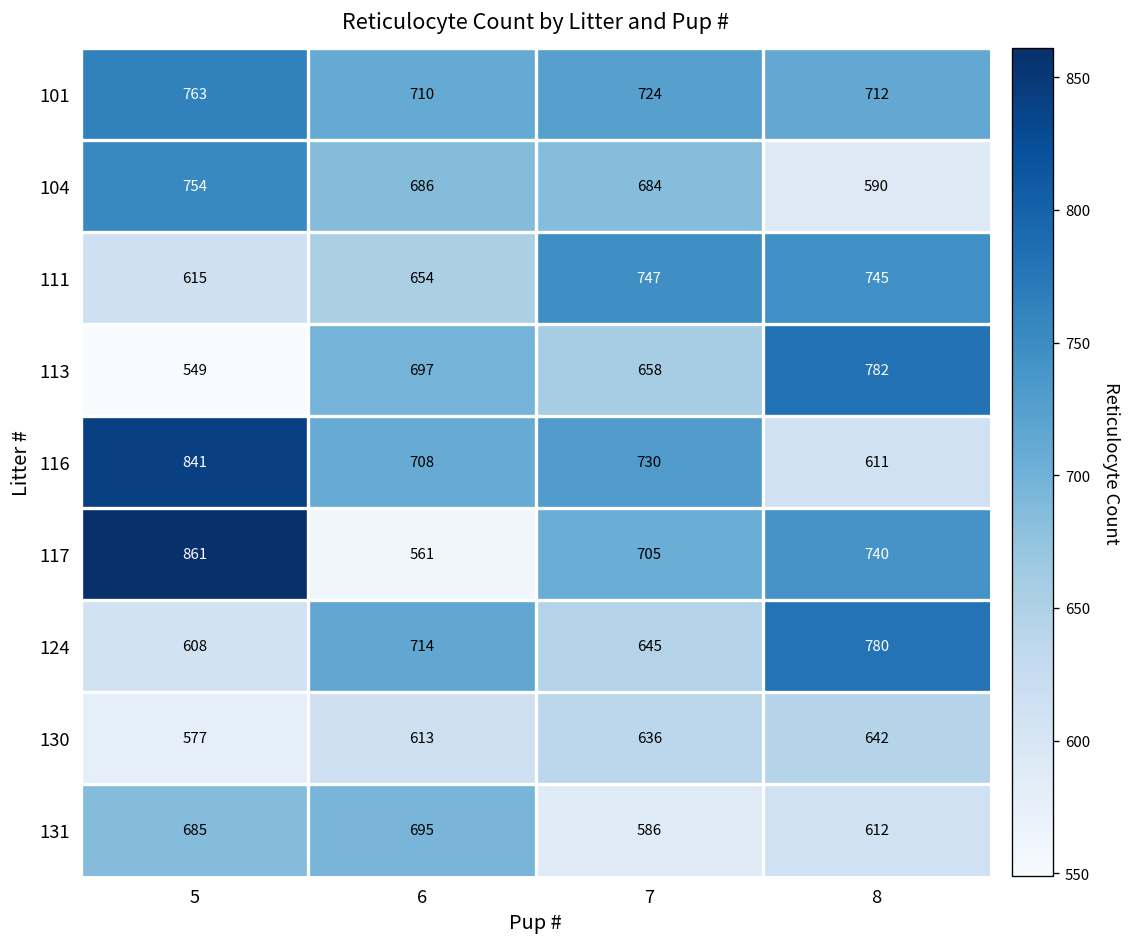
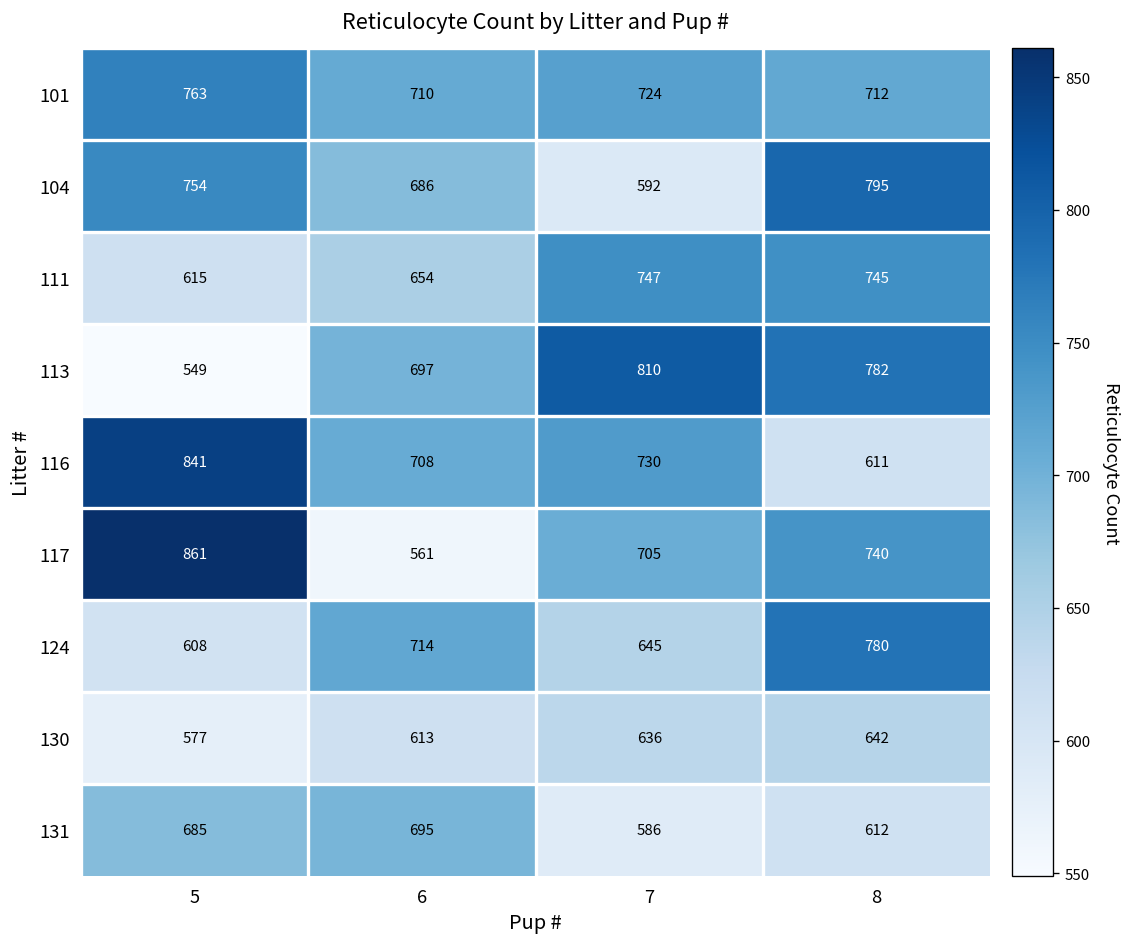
104, 7: 684 -> 592
104, 8: 590 -> 795
113, 7: 658 -> 810
